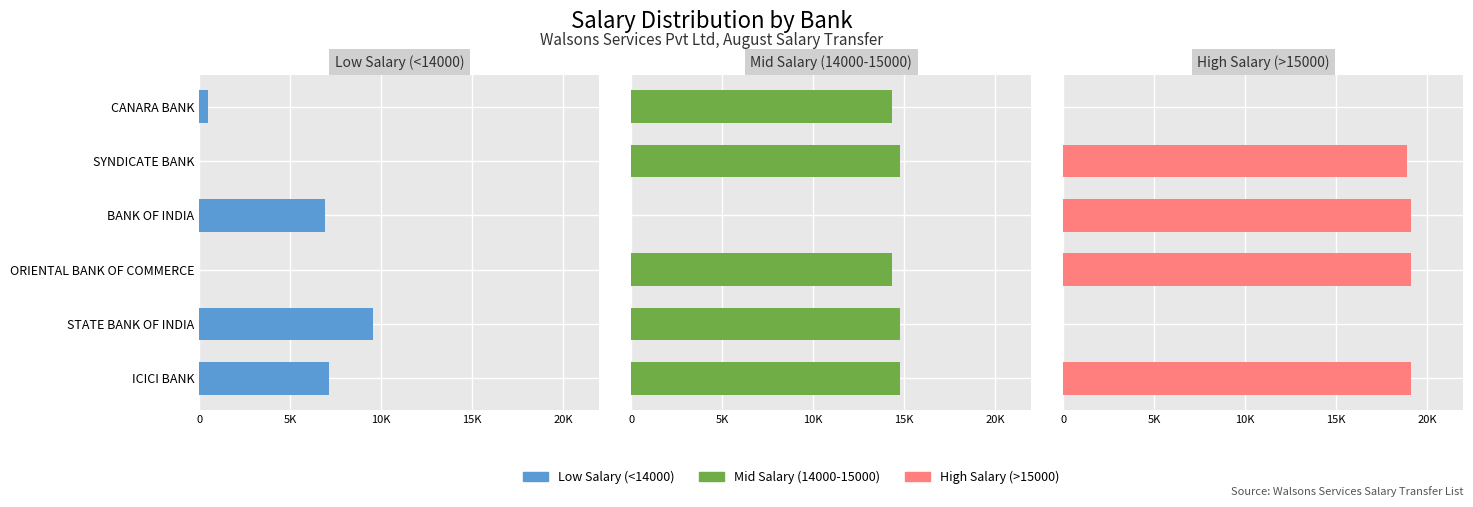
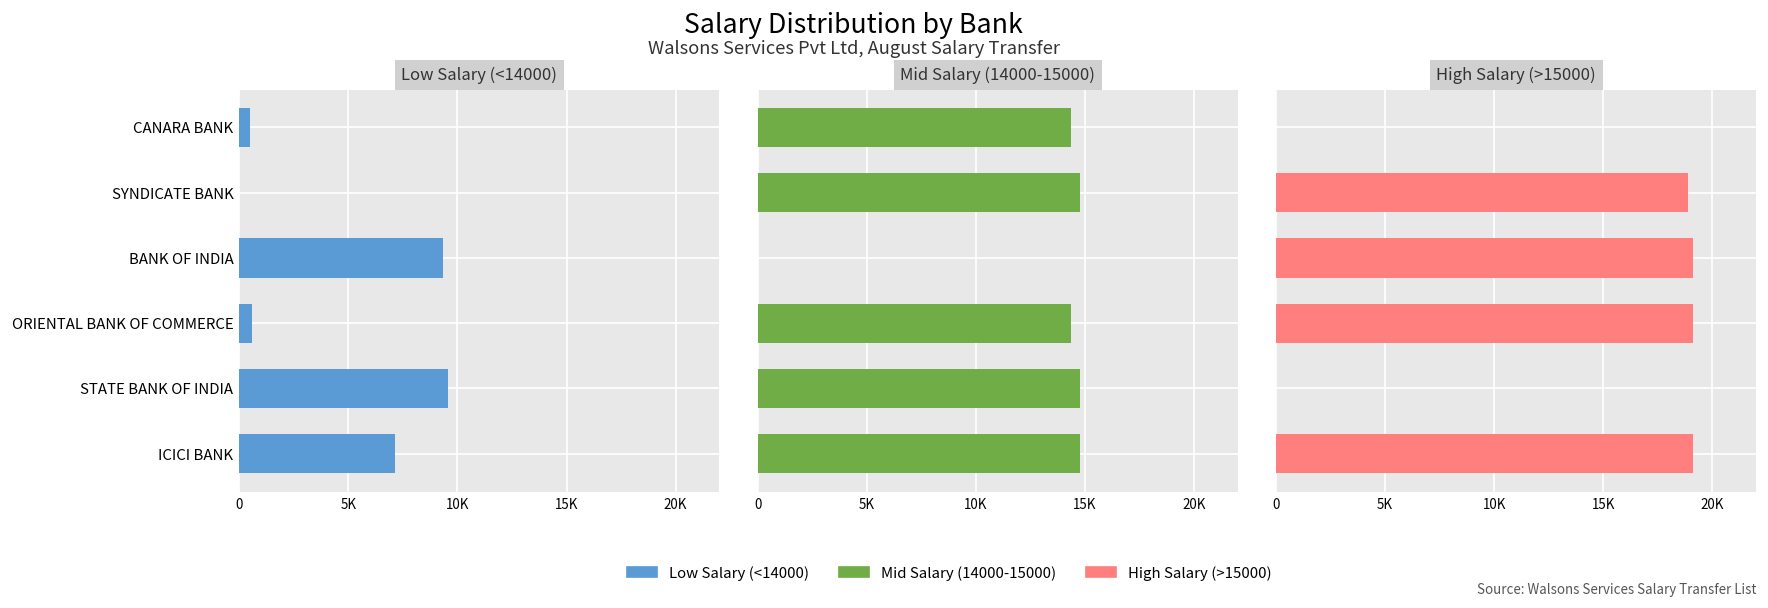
Low Salary (<14000), BANK OF INDIA: 6900 -> 9300
Low Salary (<14000), ORIENTAL BANK OF COMMERCE: 0 -> 600
